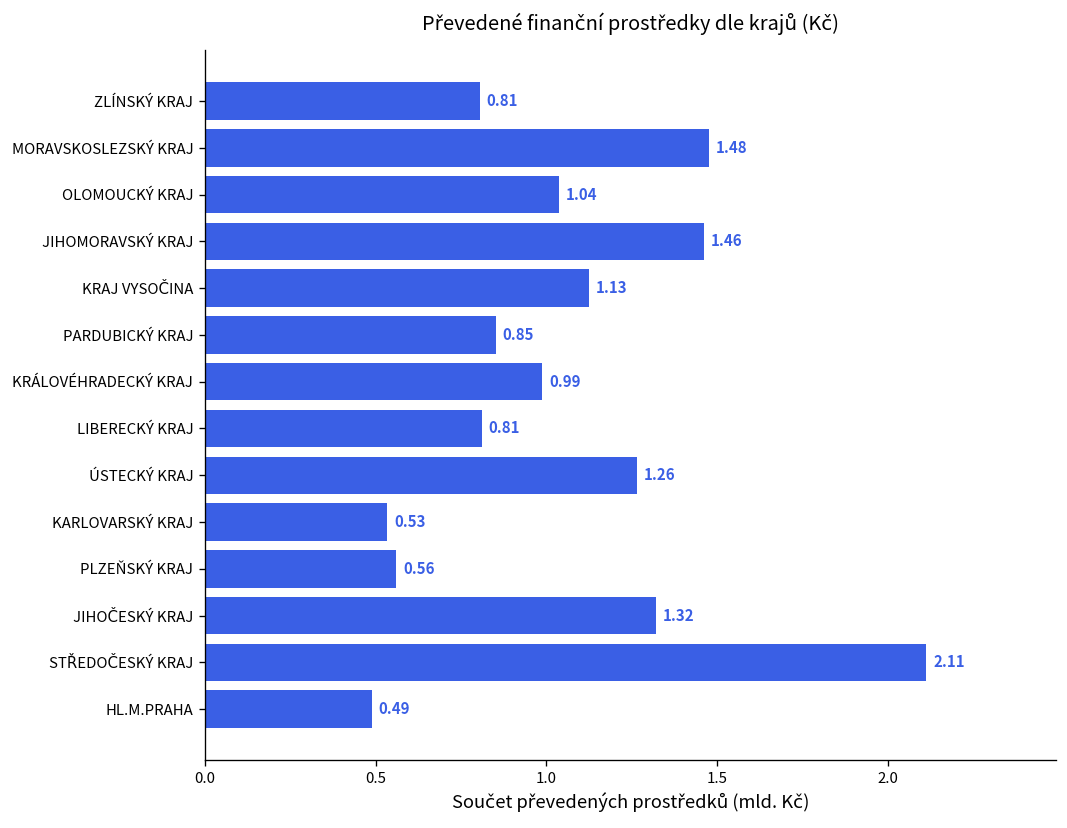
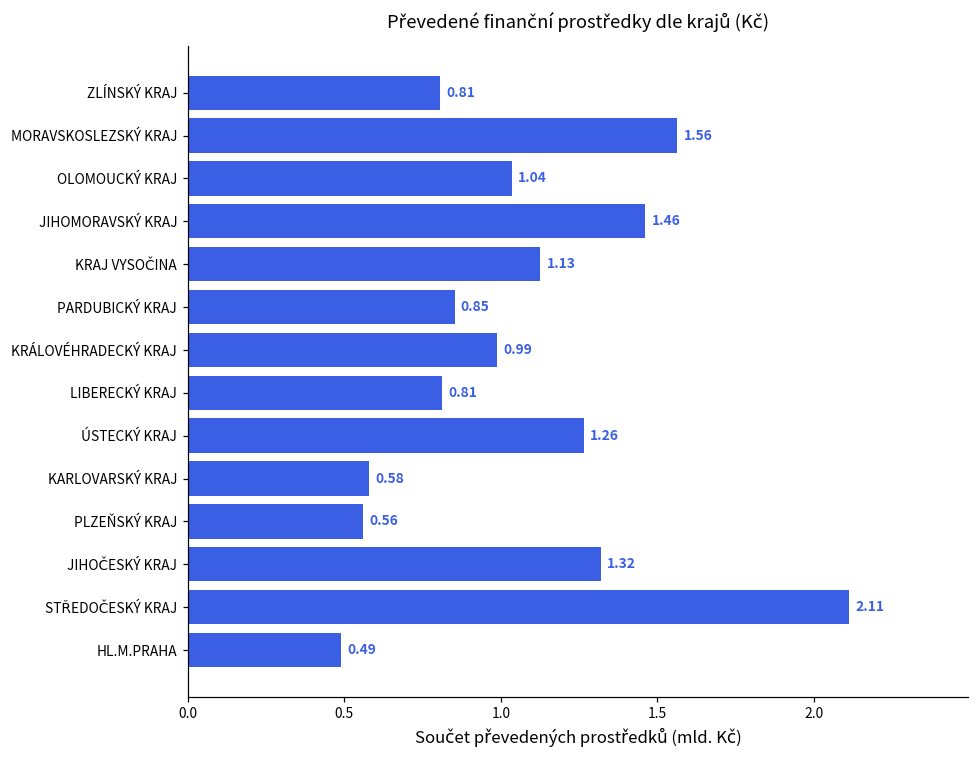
MORAVSKOSLEZSKÝ KRAJ: 1.48 -> 1.56
KARLOVARSKÝ KRAJ: 0.53 -> 0.58
